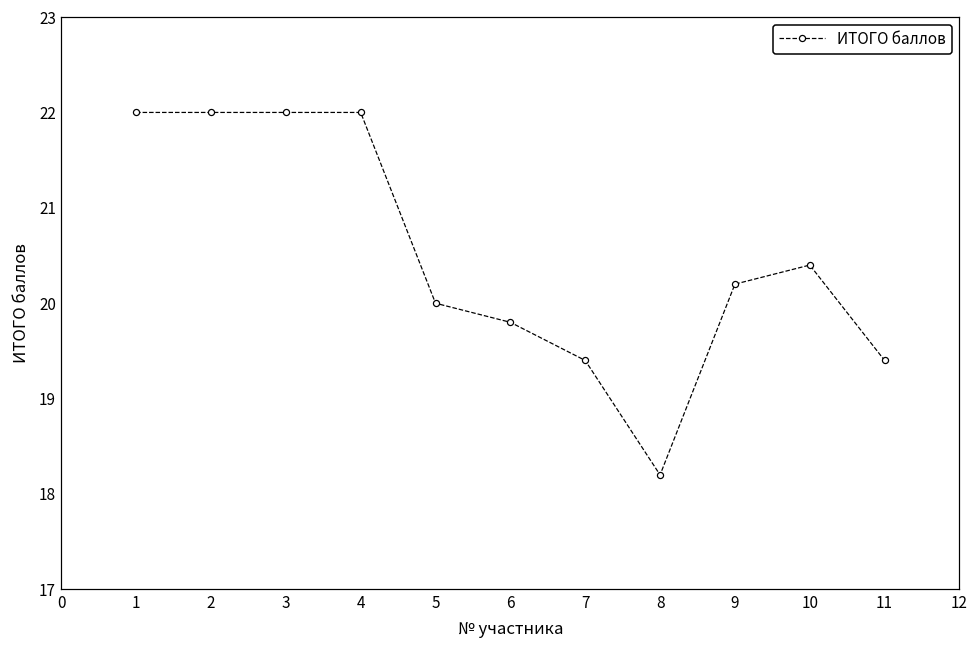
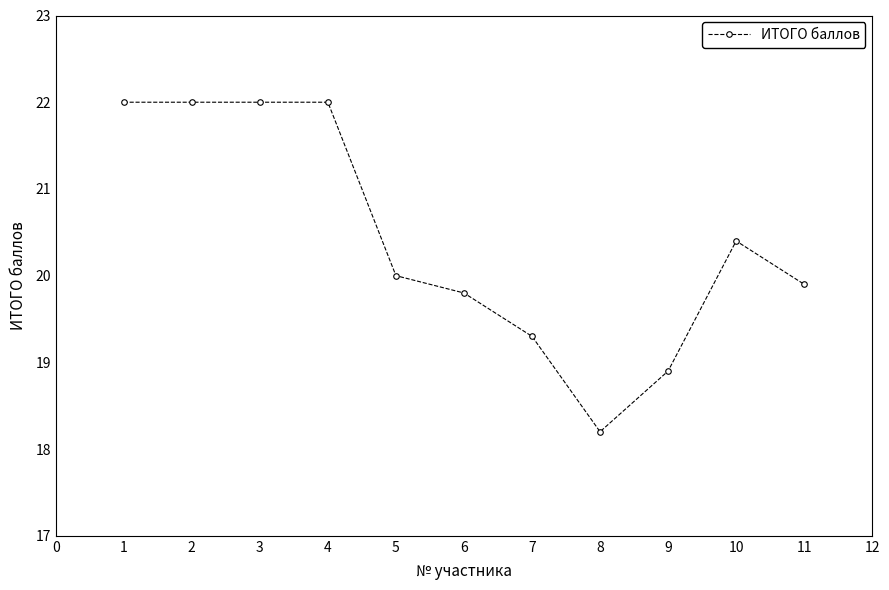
7: 19.4 -> 19.3
9: 20.2 -> 18.9
11: 19.4 -> 19.9
